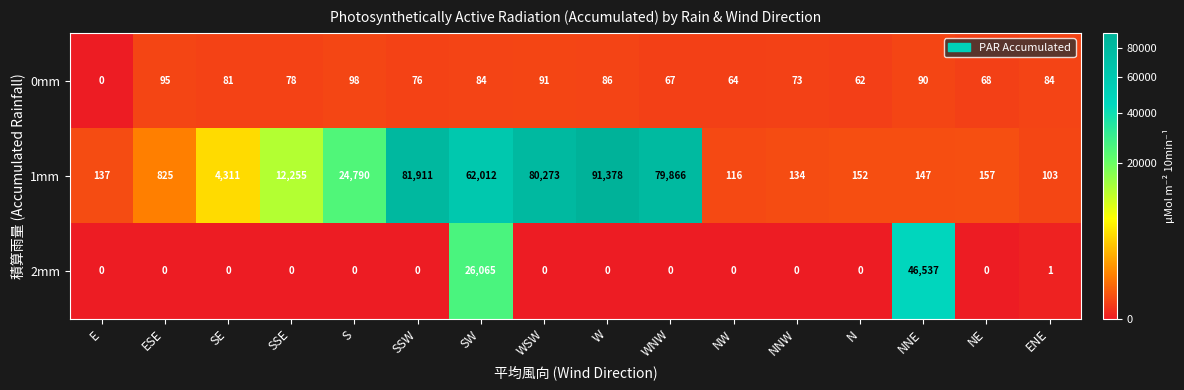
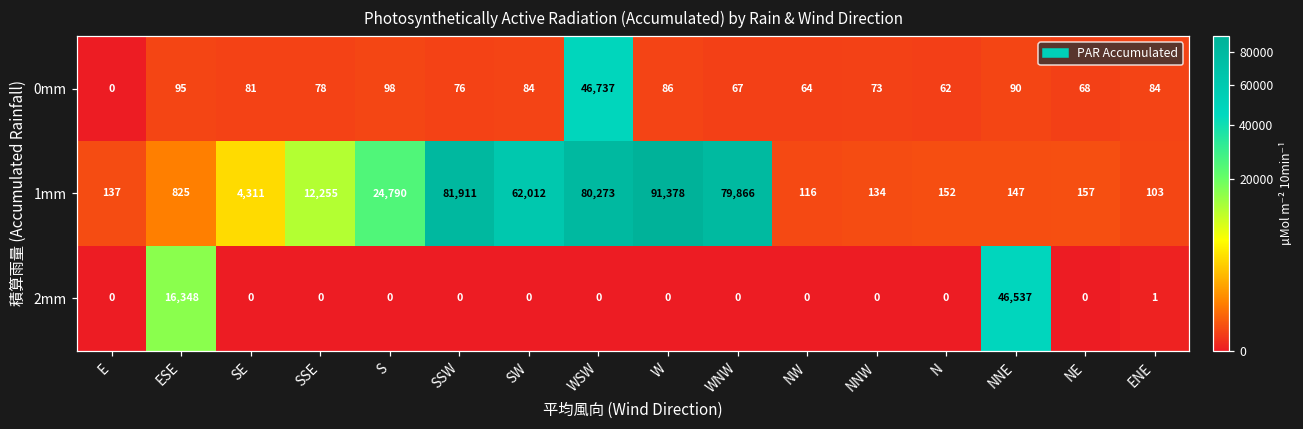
0mm, WSW: 91 -> 46,737
2mm, ESE: 0 -> 16,348
2mm, SW: 26,065 -> 0
